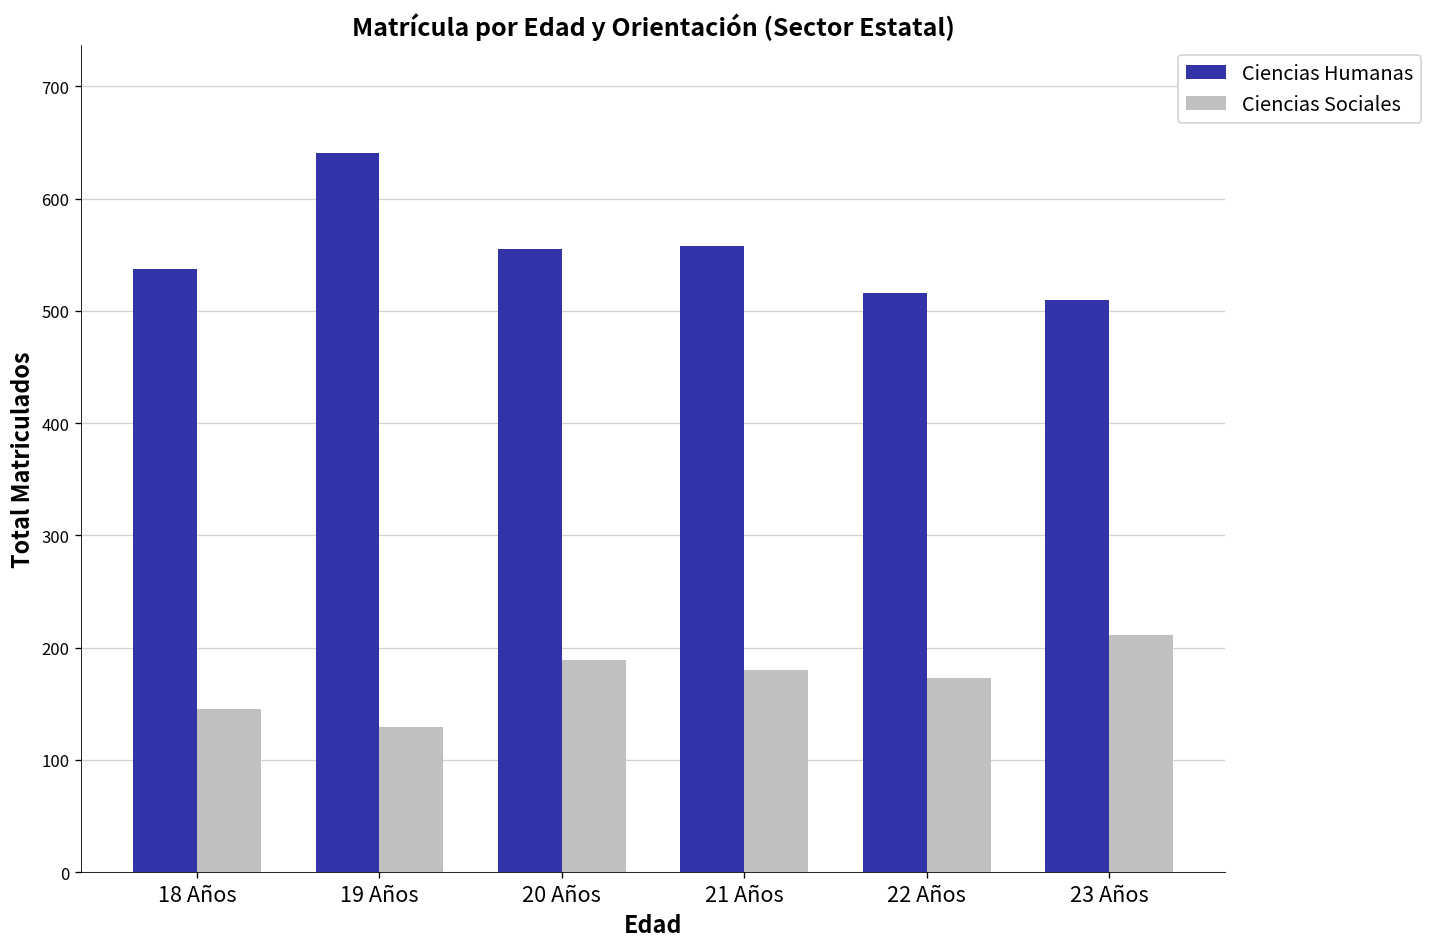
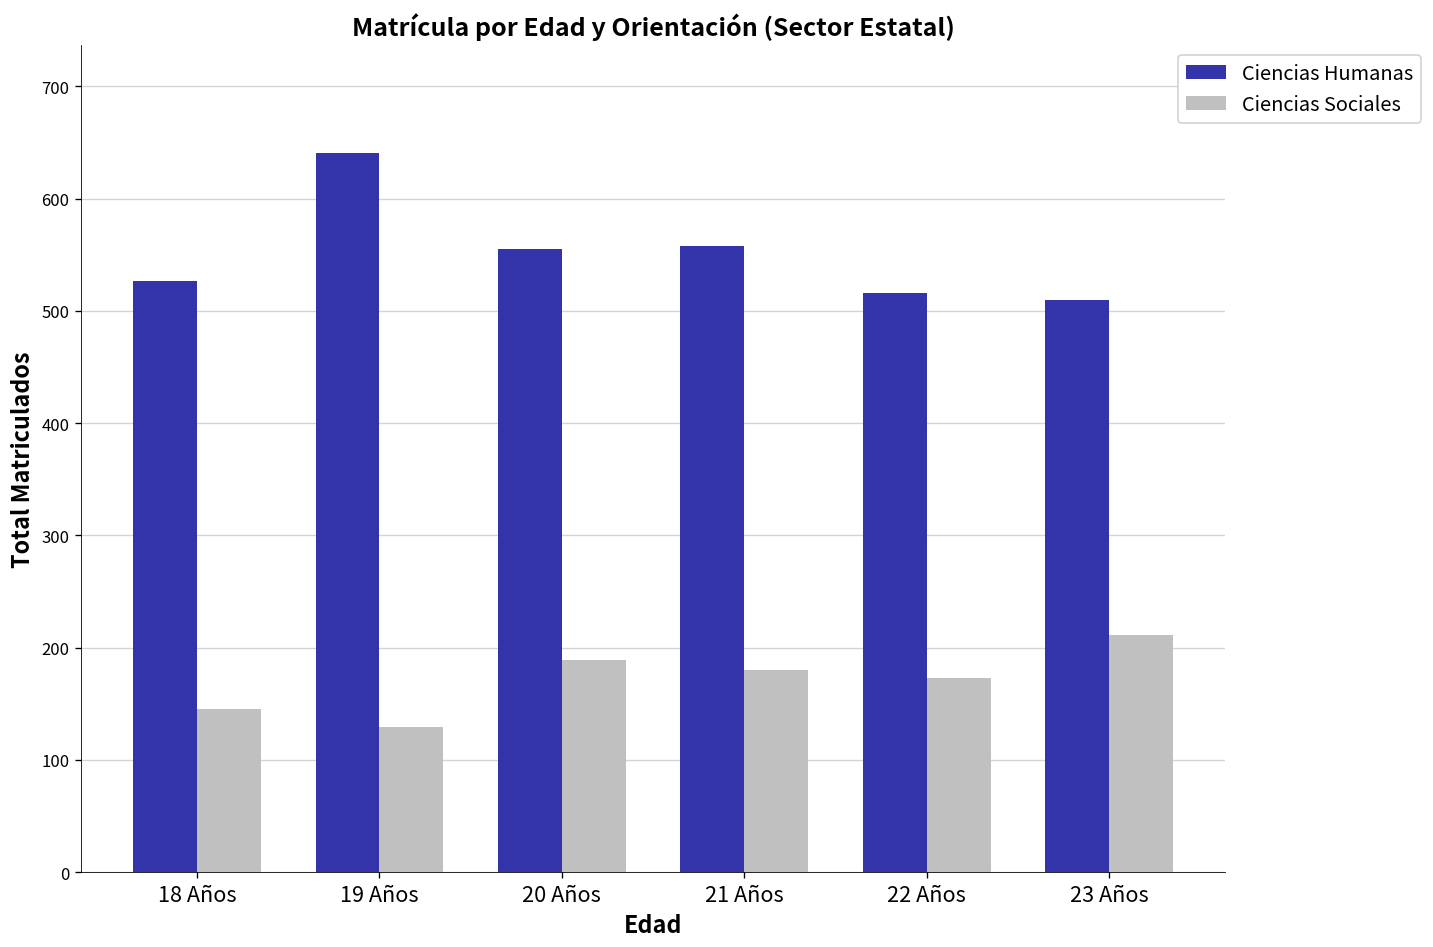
Ciencias Humanas, 18 Años: 540 -> 530
